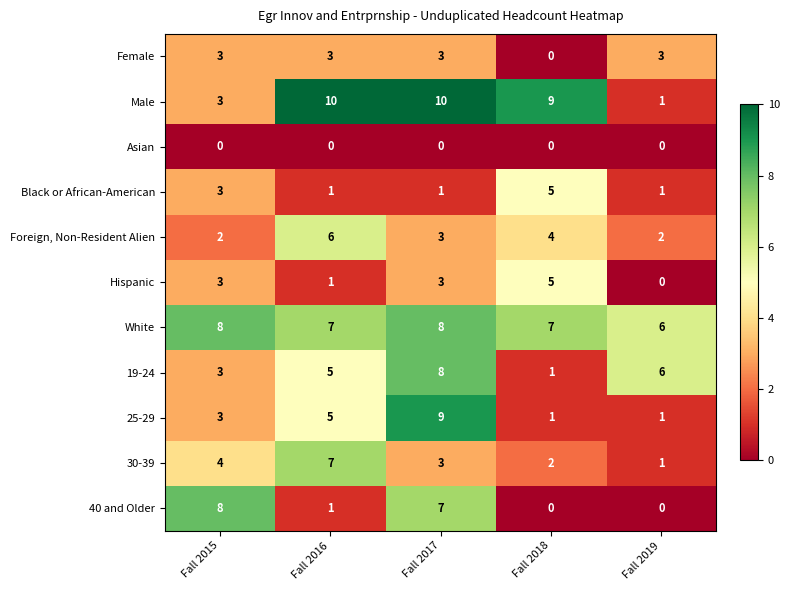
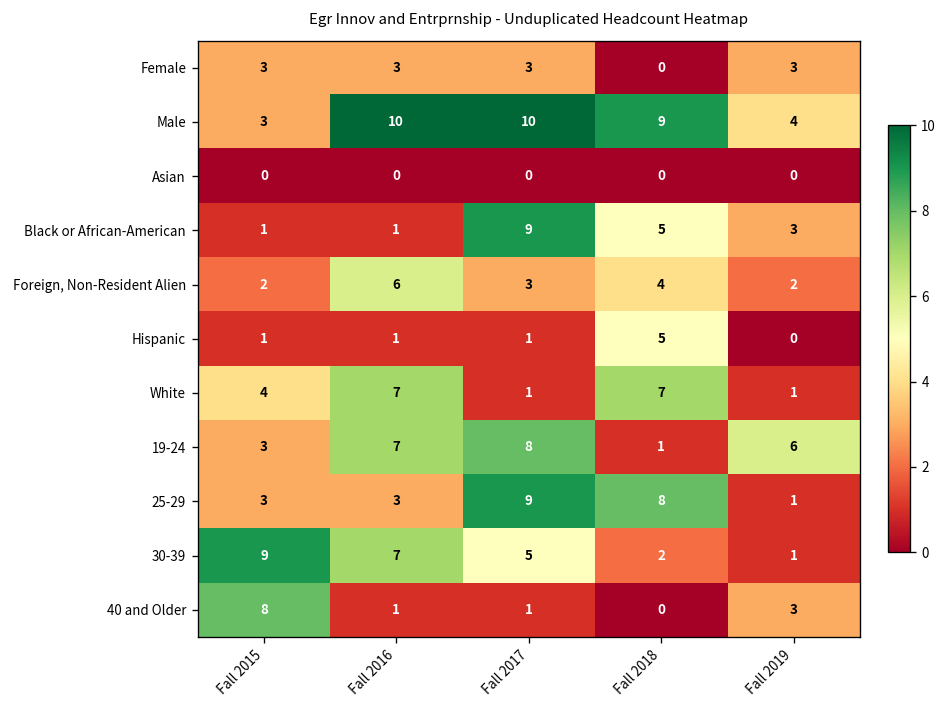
Male, Fall 2019: 1 -> 4
Black or African-American, Fall 2015: 3 -> 1
Black or African-American, Fall 2017: 1 -> 9
Black or African-American, Fall 2019: 1 -> 3
Hispanic, Fall 2015: 3 -> 1
Hispanic, Fall 2017: 3 -> 1
White, Fall 2015: 8 -> 4
White, Fall 2017: 8 -> 1
White, Fall 2019: 6 -> 1
19-24, Fall 2016: 5 -> 7
25-29, Fall 2016: 5 -> 3
25-29, Fall 2018: 1 -> 8
30-39, Fall 2015: 4 -> 9
30-39, Fall 2017: 3 -> 5
40 and Older, Fall 2017: 7 -> 1
40 and Older, Fall 2019: 0 -> 3
